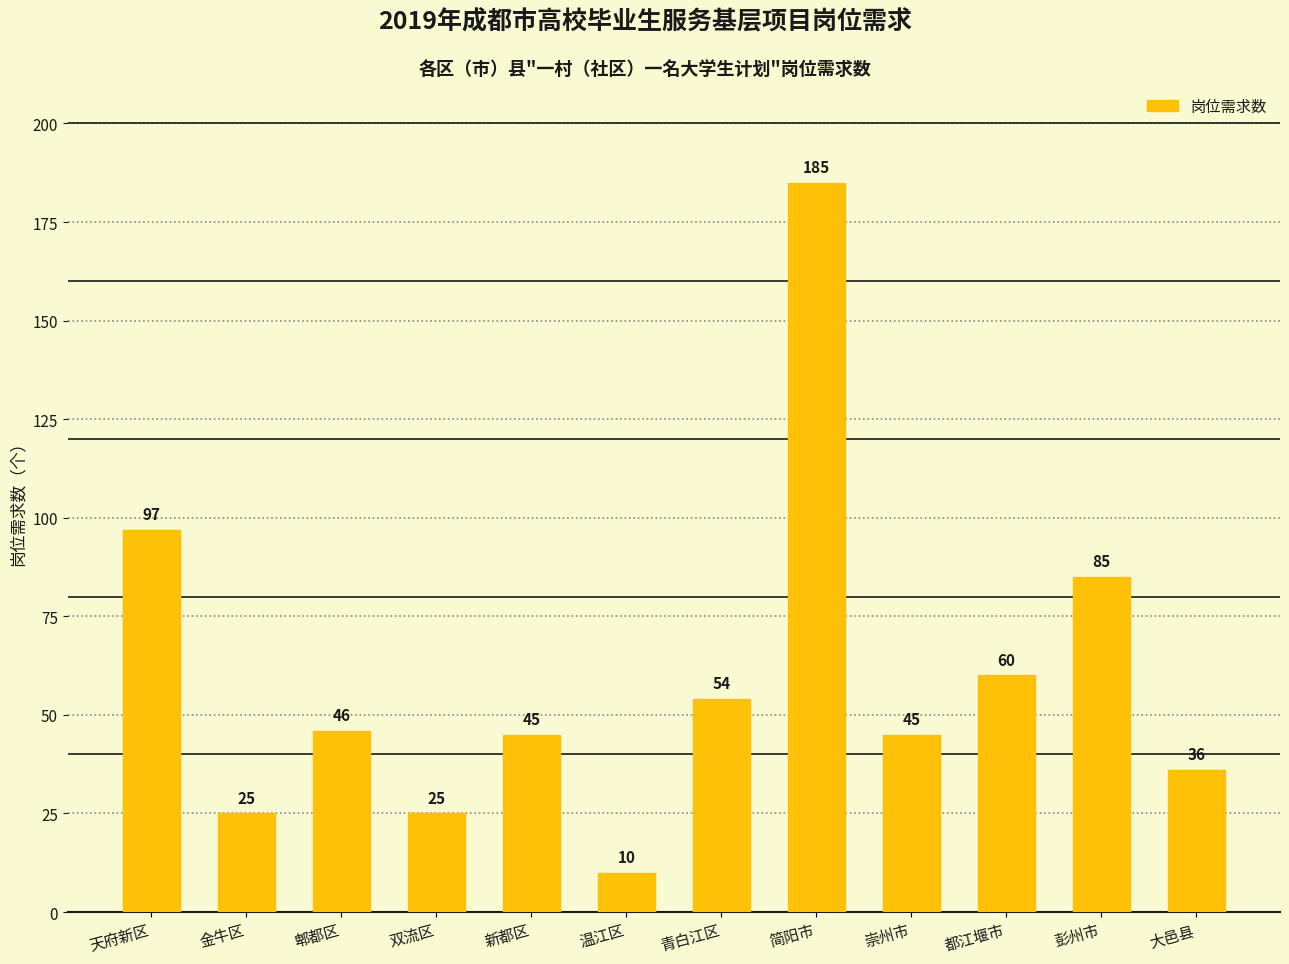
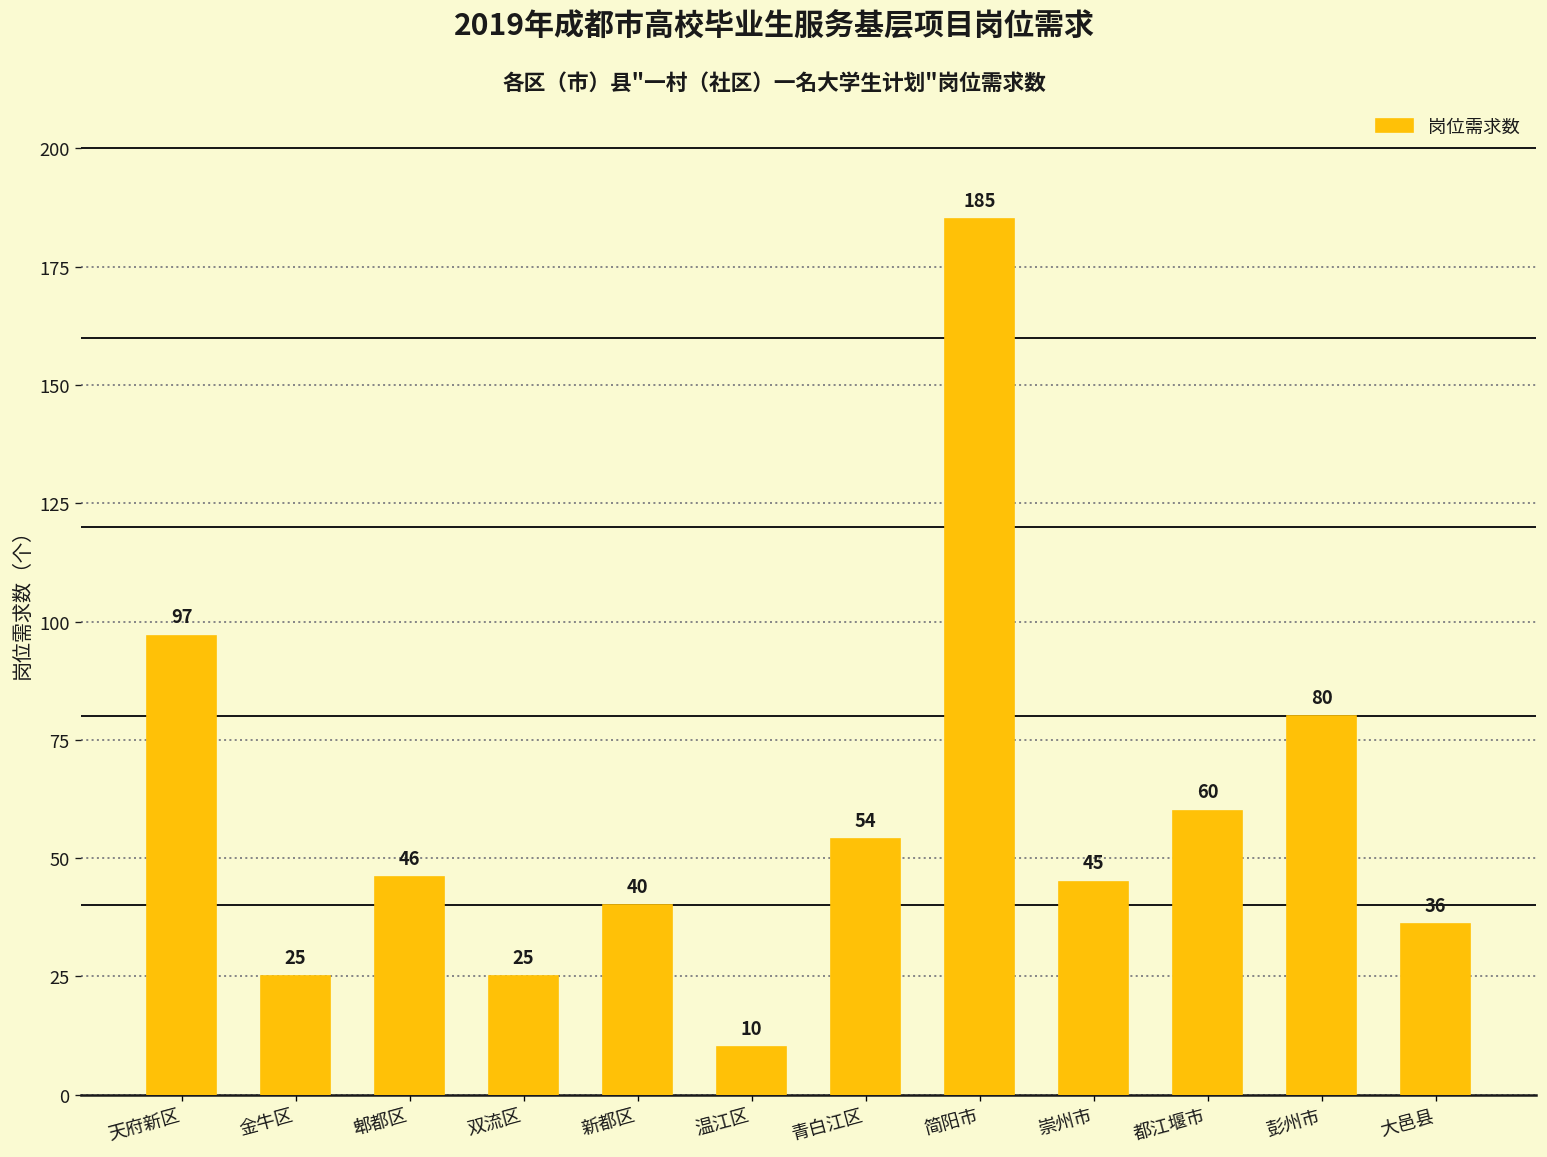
新都区: 45 -> 40
彭州市: 85 -> 80
